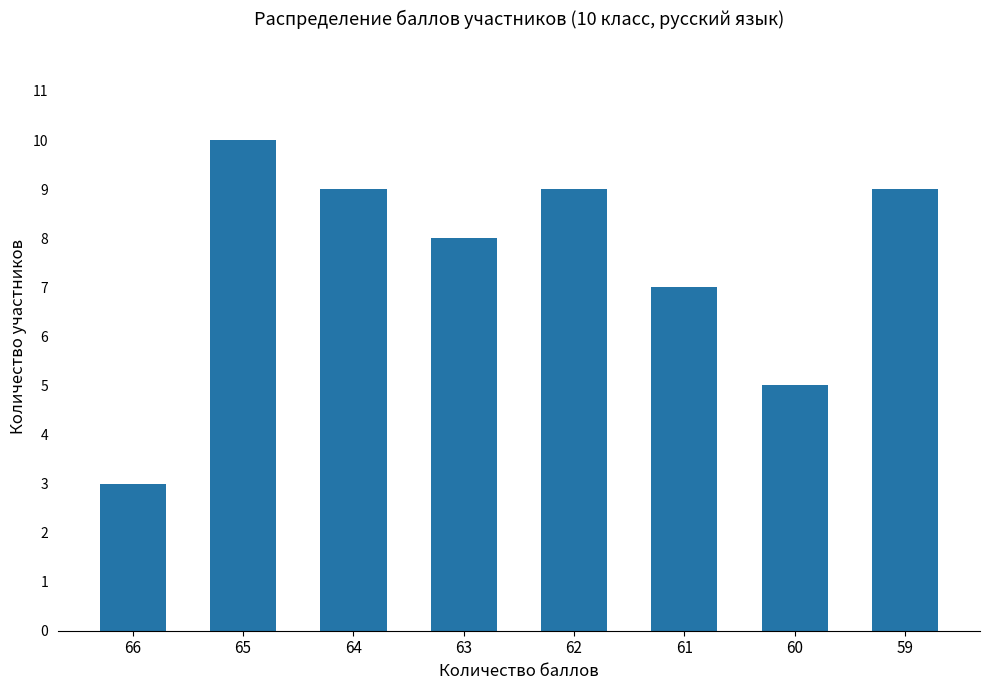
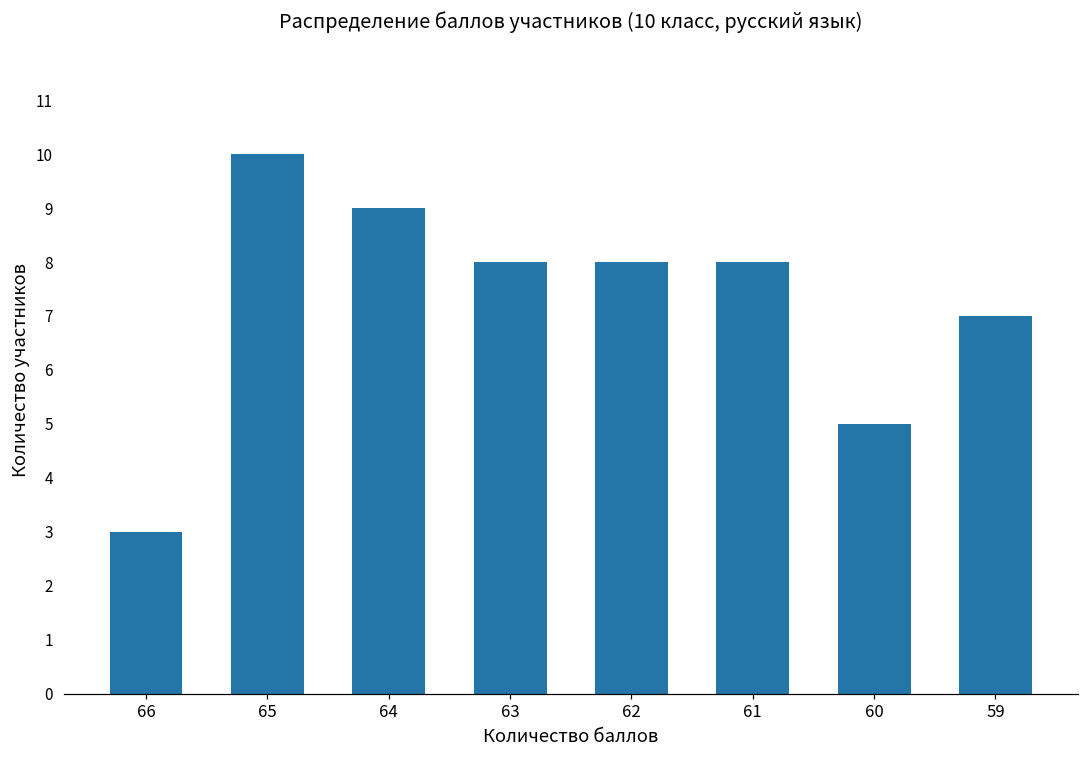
62: 9 -> 8
61: 7 -> 8
59: 9 -> 7
